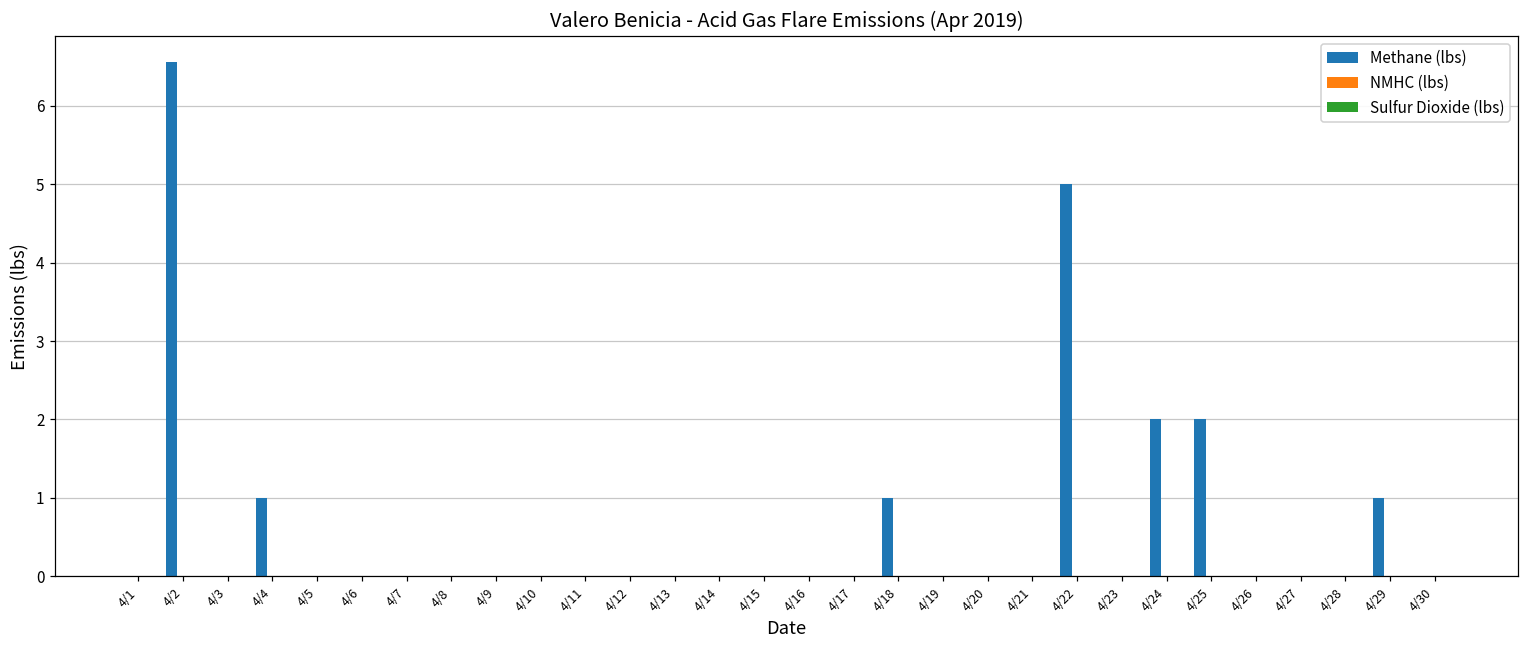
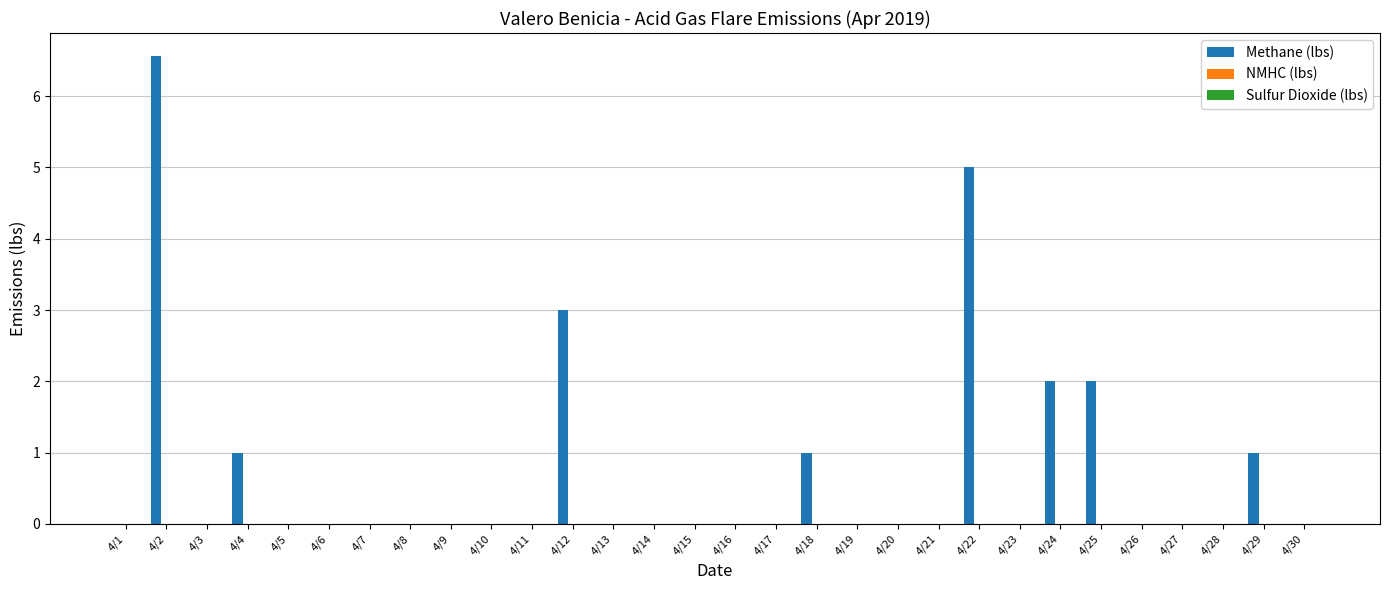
Methane (lbs), 4/12: 0 -> 3
